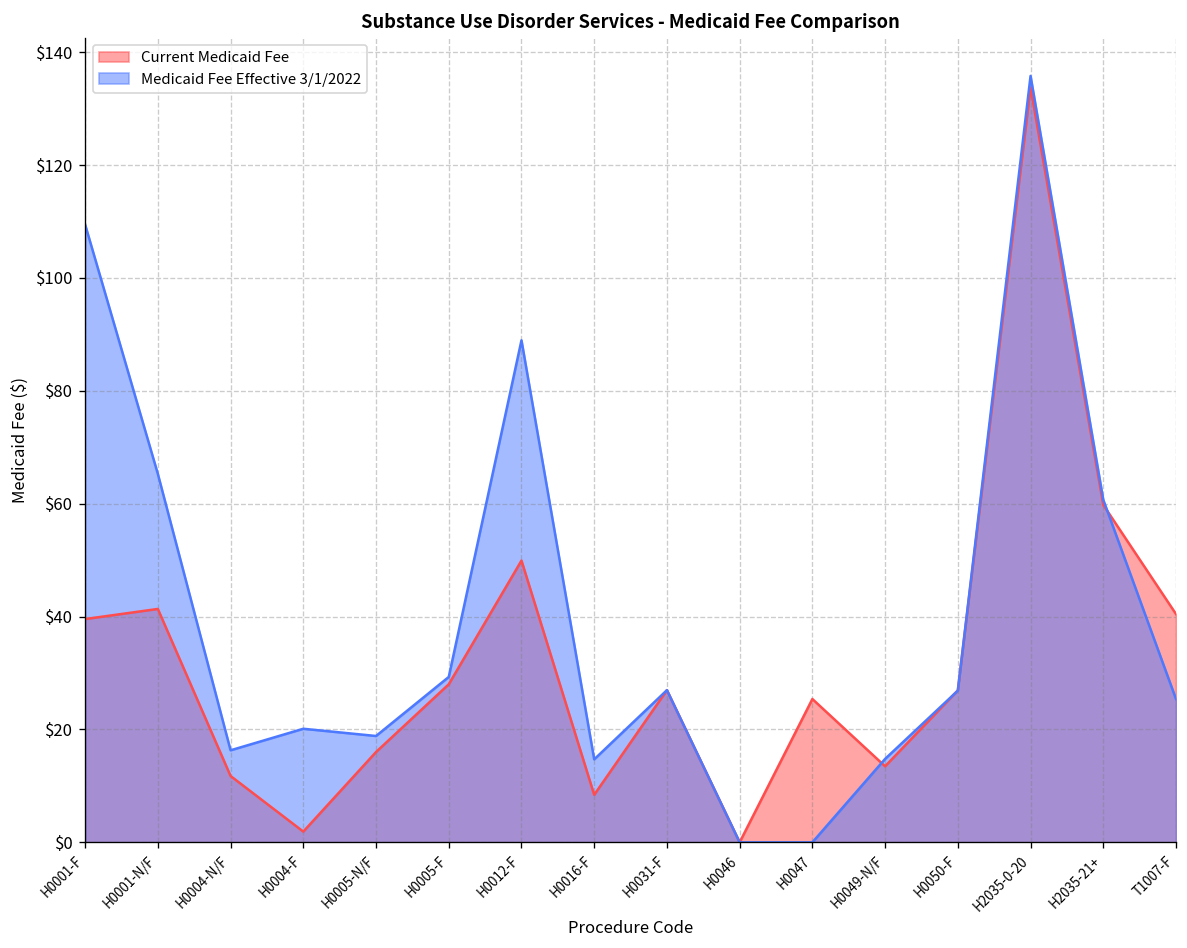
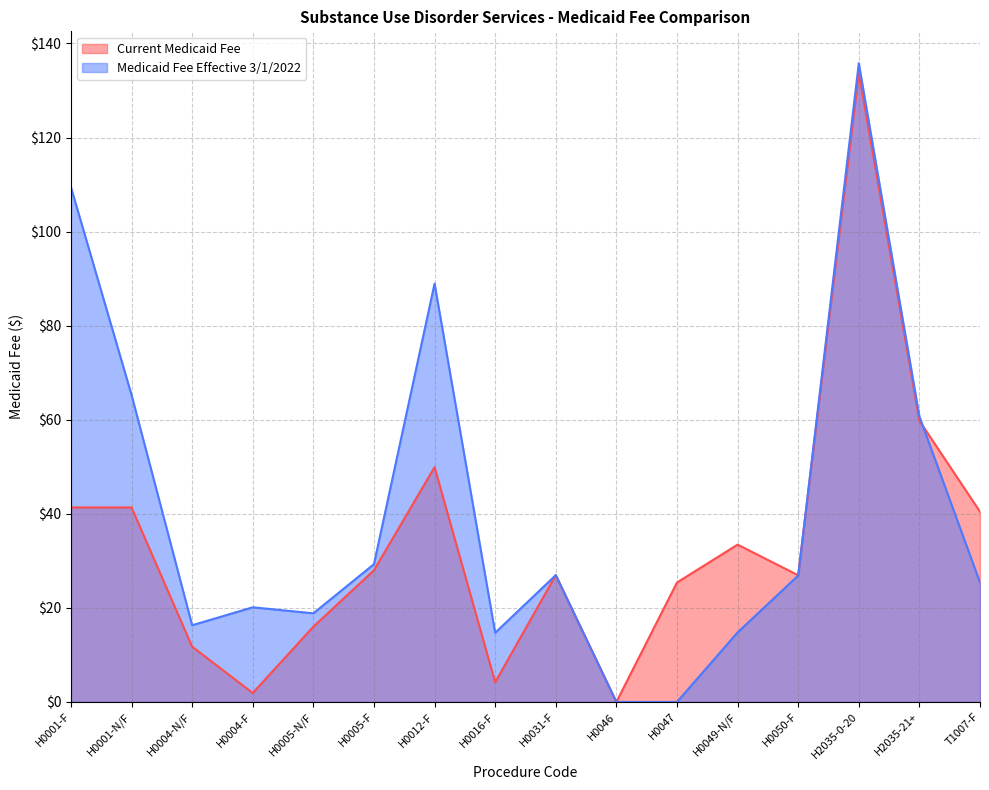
Current Medicaid Fee, H0001-F: $40 -> $41
Current Medicaid Fee, H0016-F: $8 -> $4
Current Medicaid Fee, H0049-N/F: $13 -> $33
